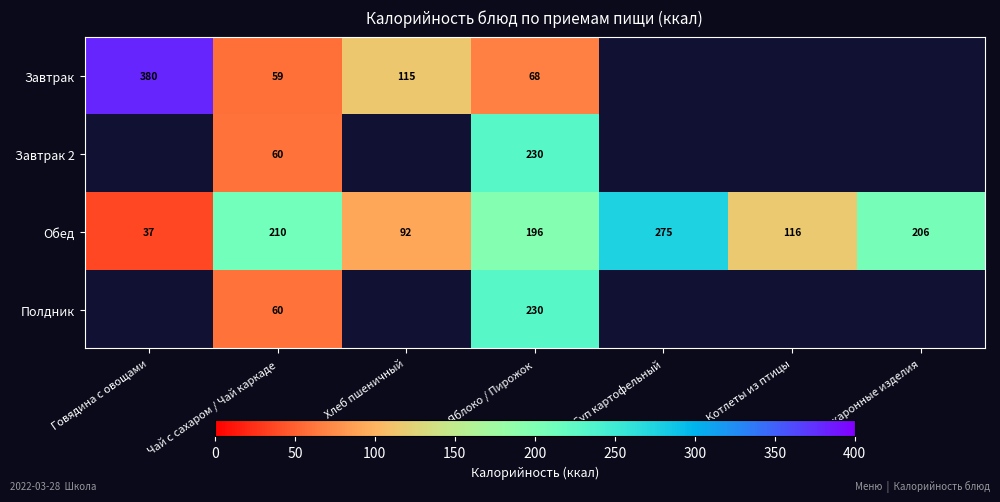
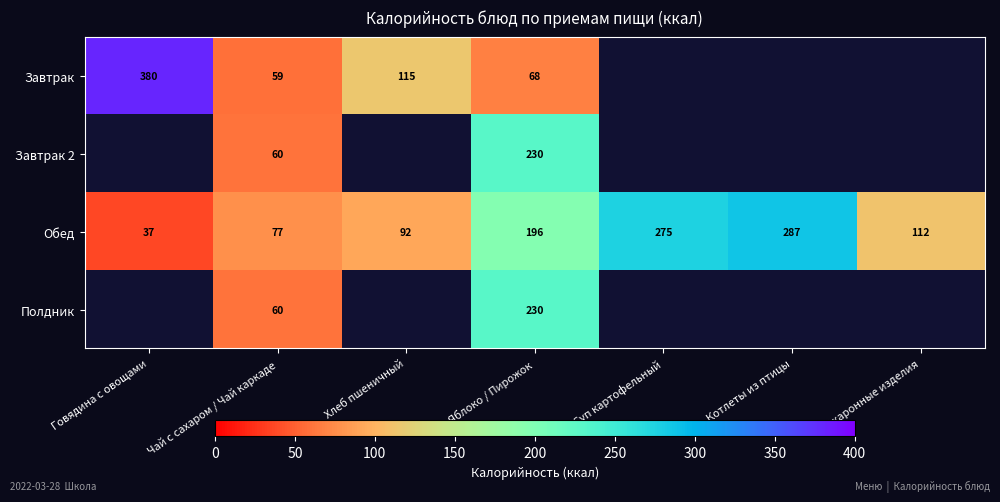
Обед, Чай с сахаром / Чай каркаде: 210 -> 77
Обед, Котлеты из птицы: 116 -> 287
Обед, Макаронные изделия: 206 -> 112
